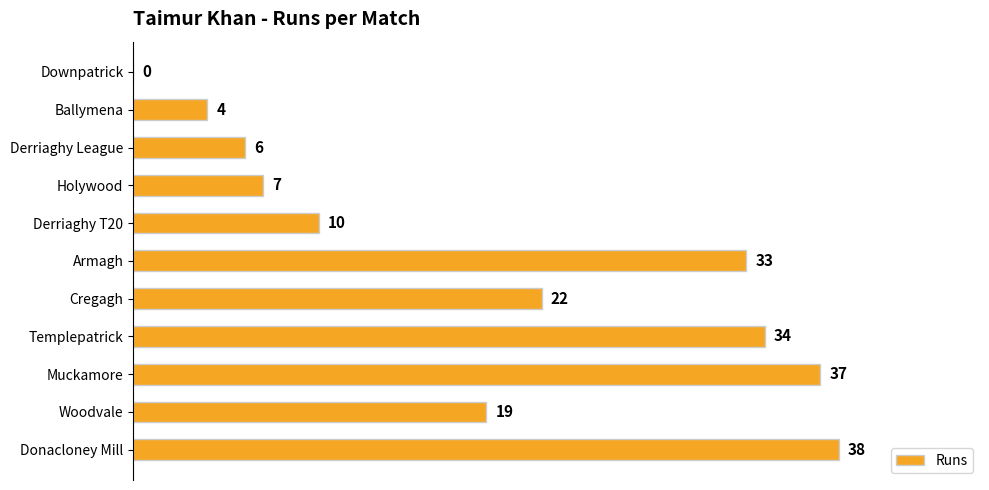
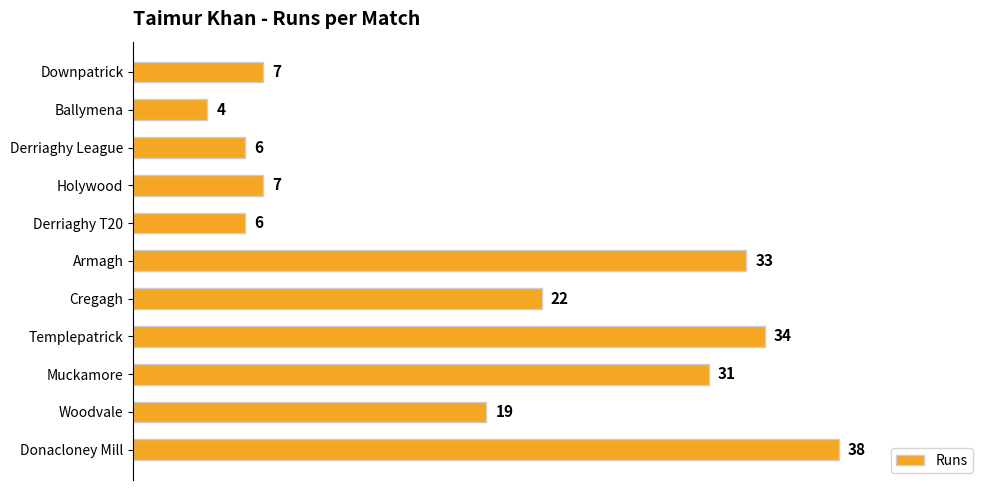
Downpatrick: 0 -> 7
Derriaghy T20: 10 -> 6
Muckamore: 37 -> 31
